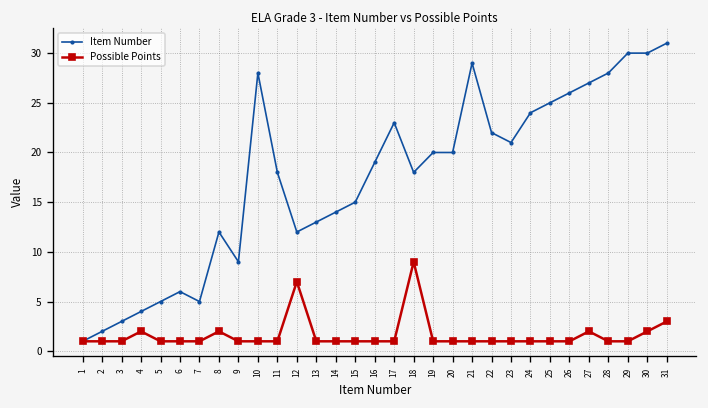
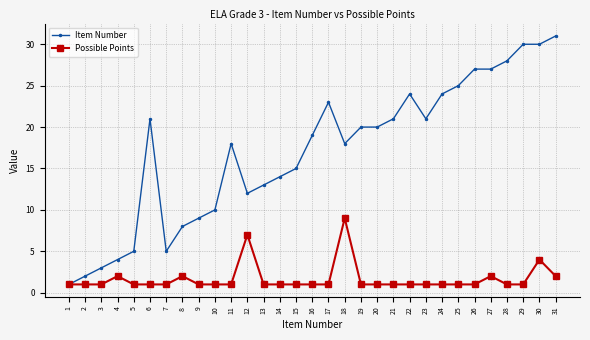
Item Number, 6: 6 -> 21
Item Number, 8: 12 -> 8
Item Number, 10: 28 -> 10
Item Number, 21: 29 -> 21
Item Number, 22: 22 -> 24
Item Number, 26: 26 -> 27
Possible Points, 30: 2 -> 4
Possible Points, 31: 3 -> 2
